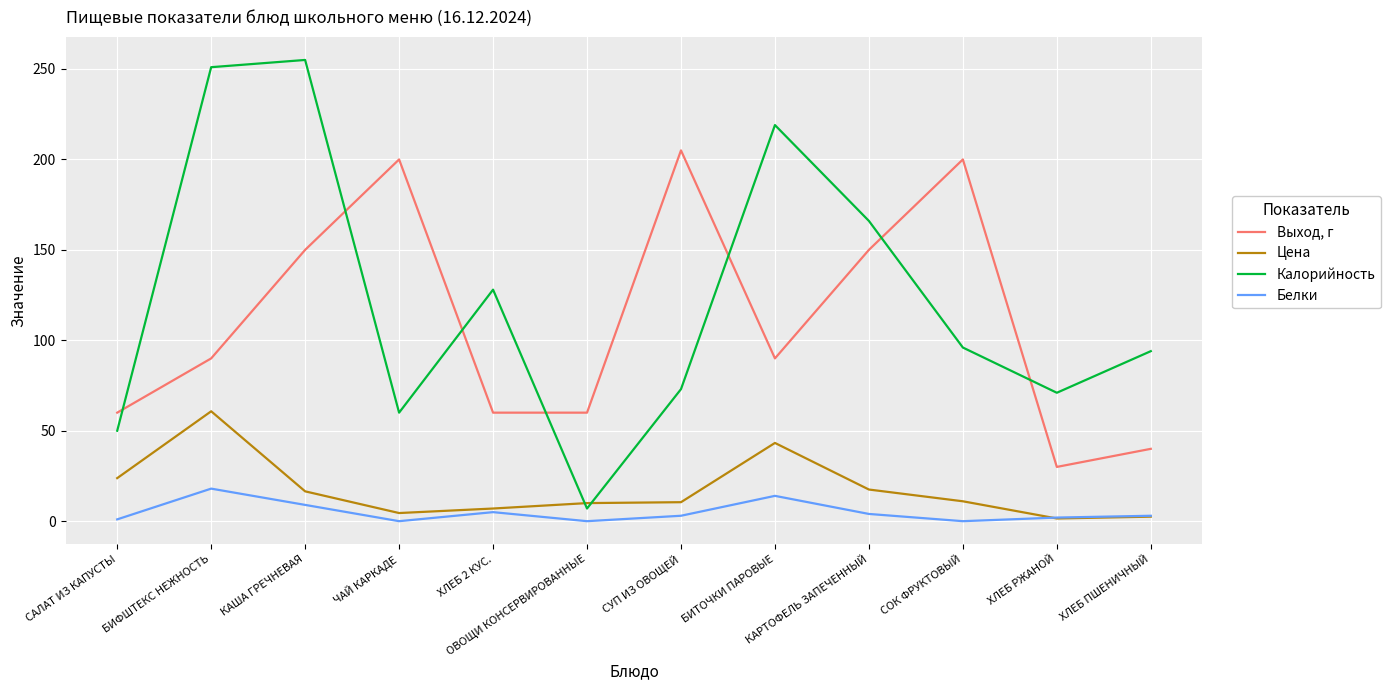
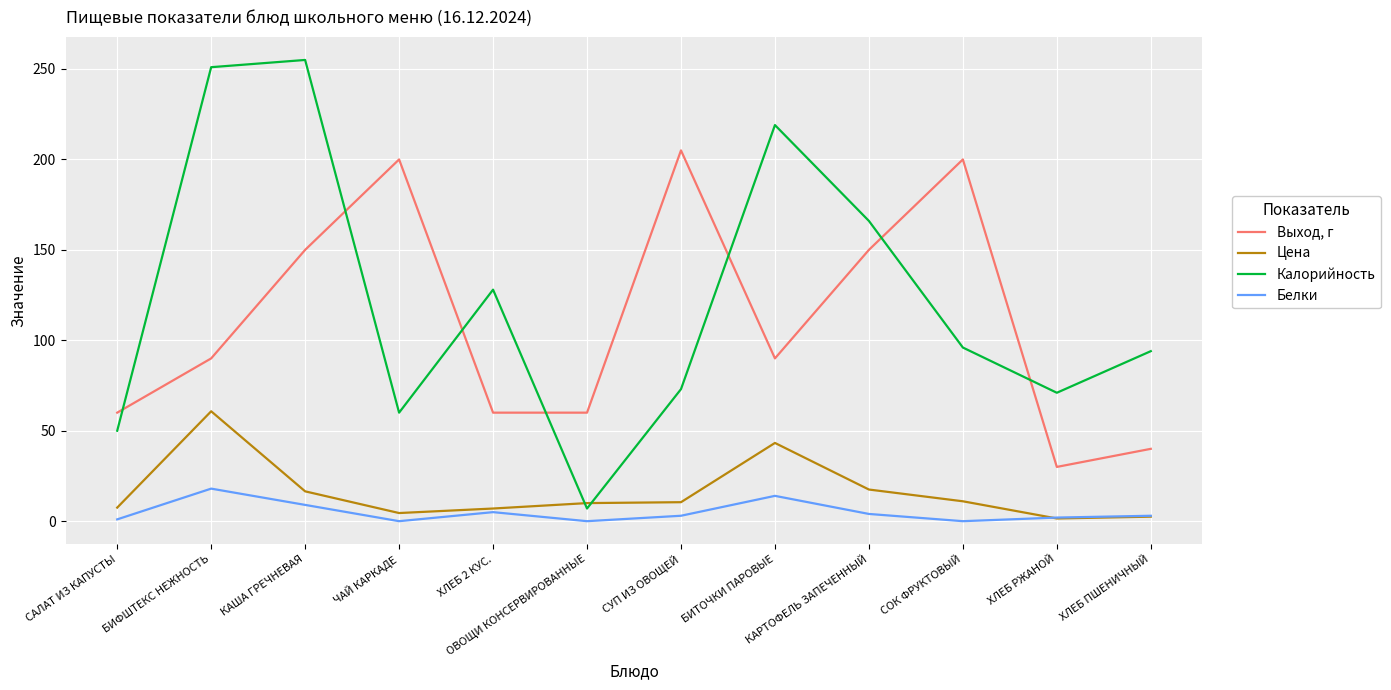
Цена, САЛАТ ИЗ КАПУСТЫ: 24 -> 8
